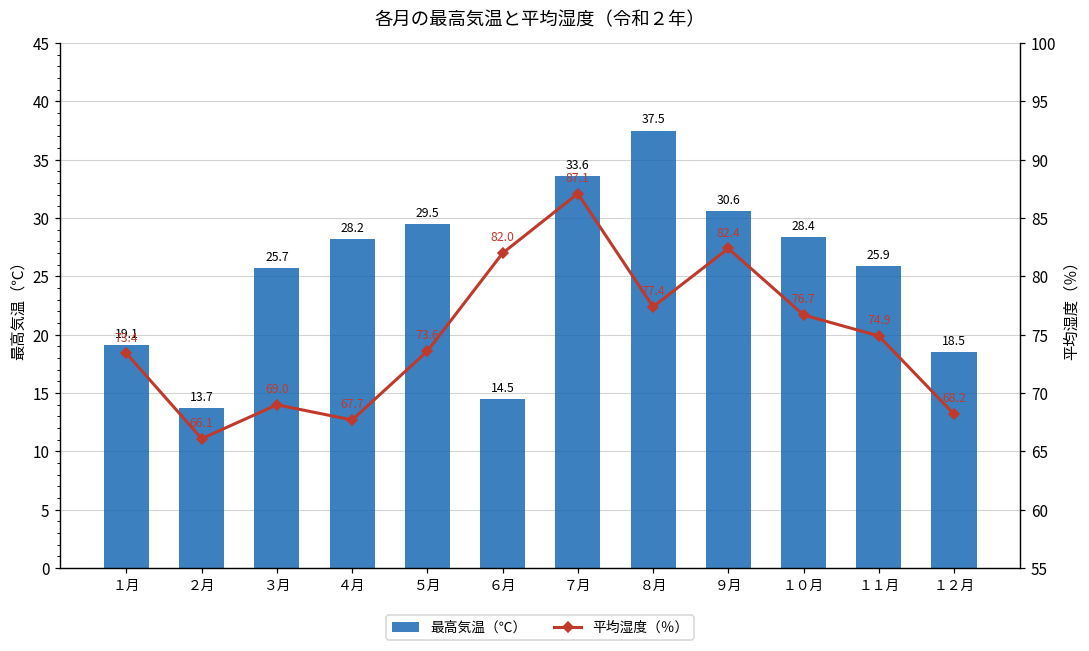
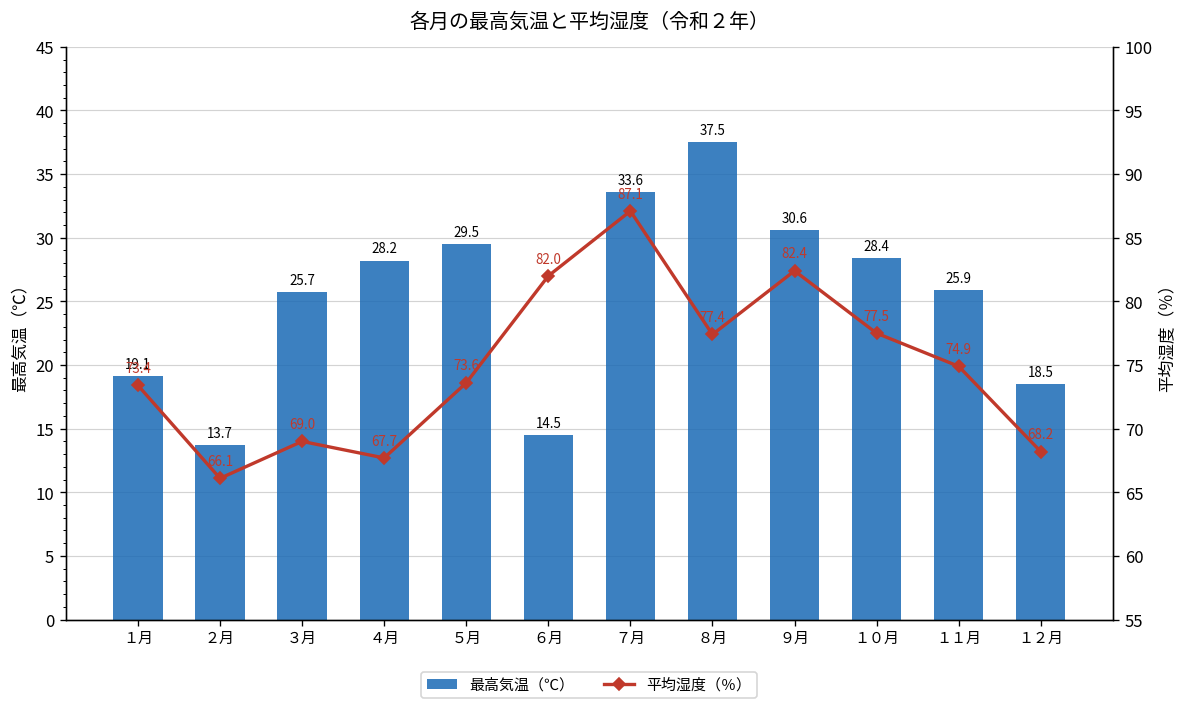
平均湿度（％）, １０月: 76.7 -> 77.5
